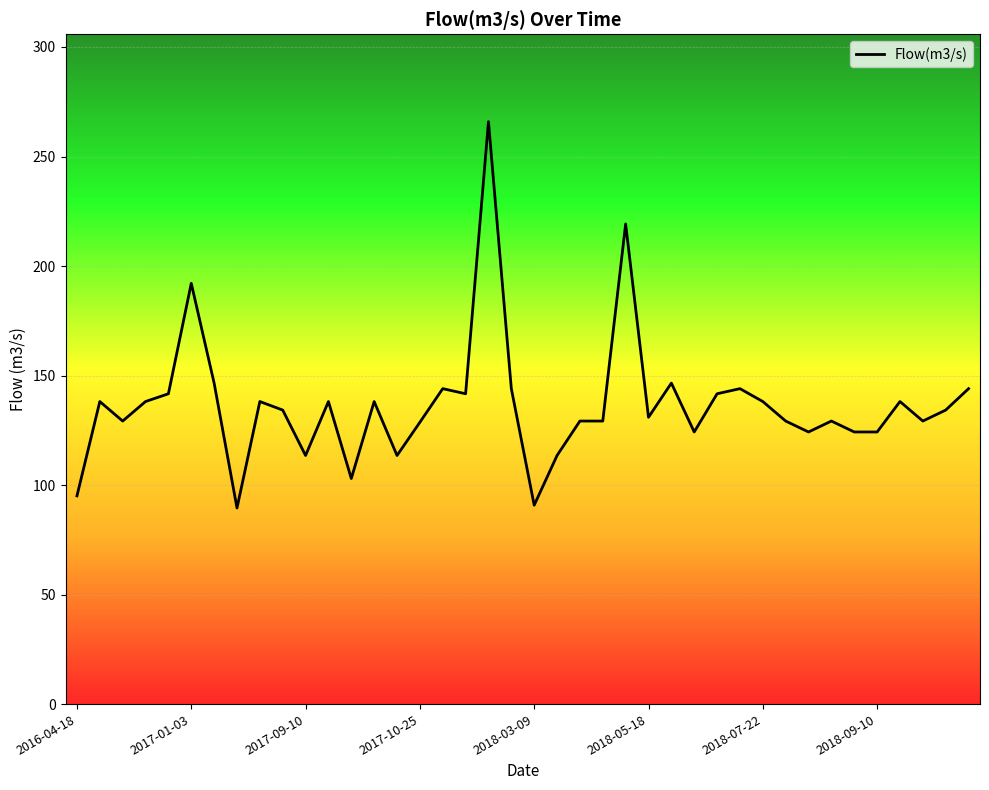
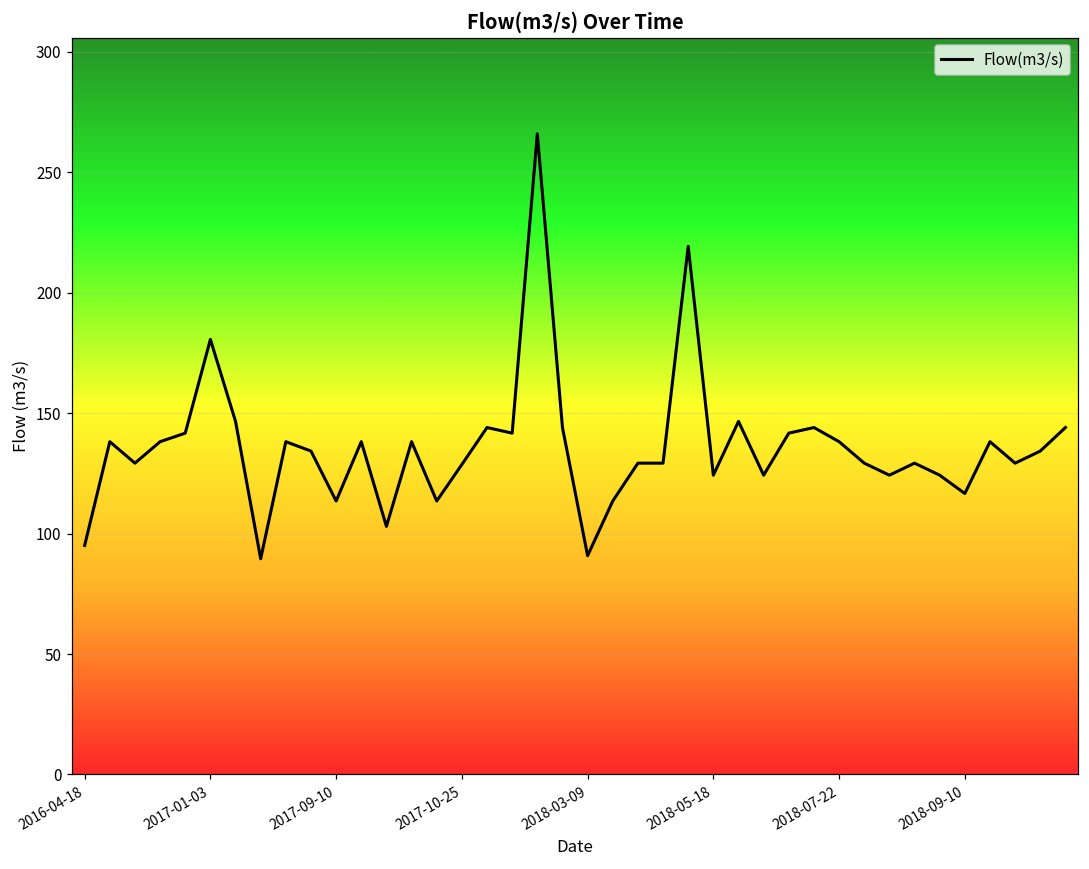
2017-01-03: 192 -> 181
2018-05-18: 131 -> 124
2018-09-10: 124 -> 117
